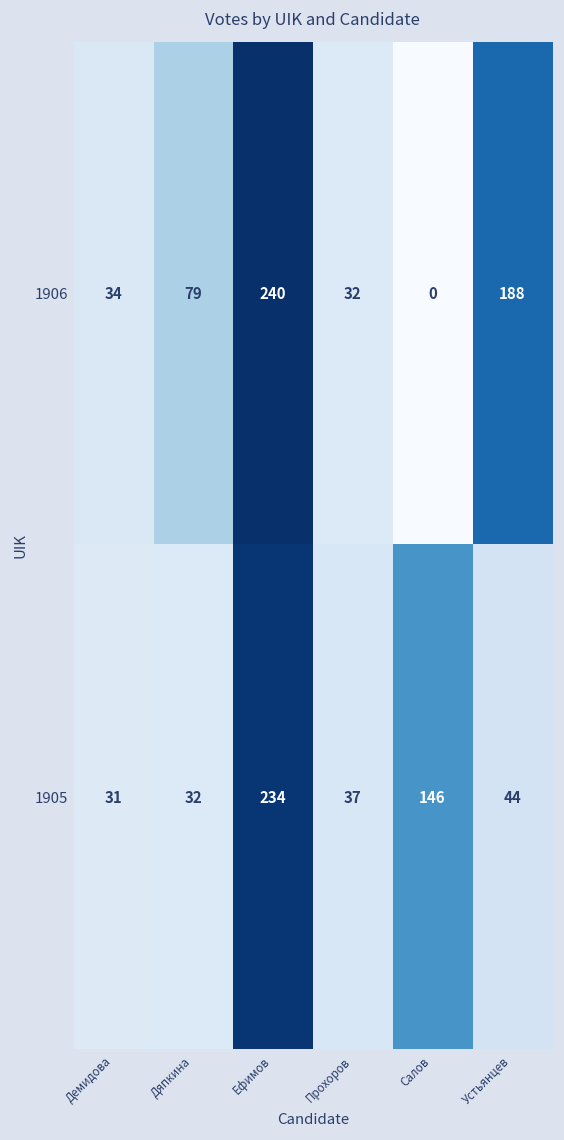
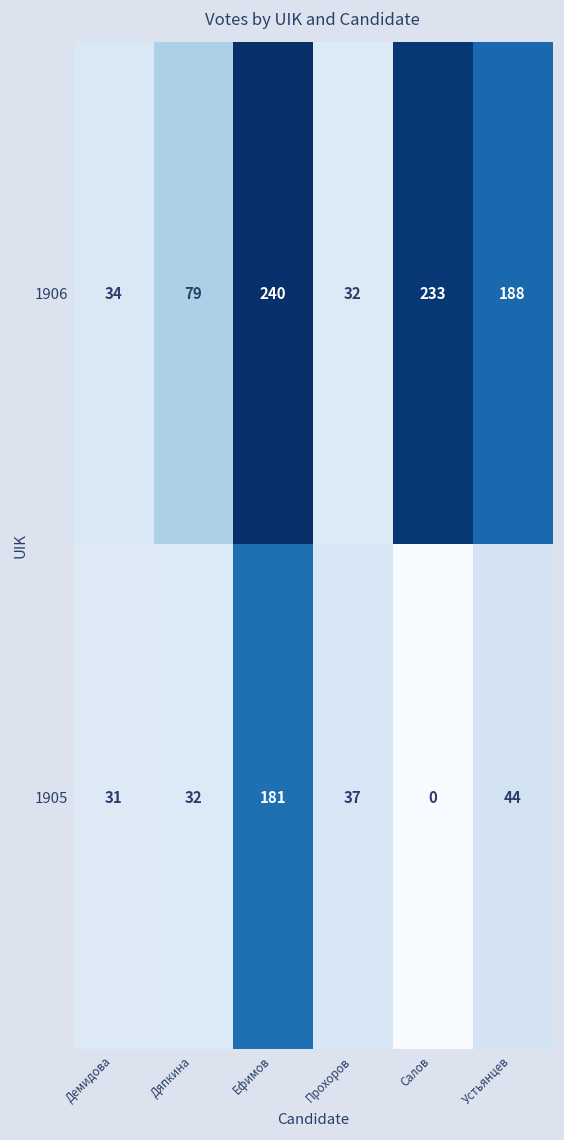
1906, Салов: 0 -> 233
1905, Ефимов: 234 -> 181
1905, Салов: 146 -> 0
